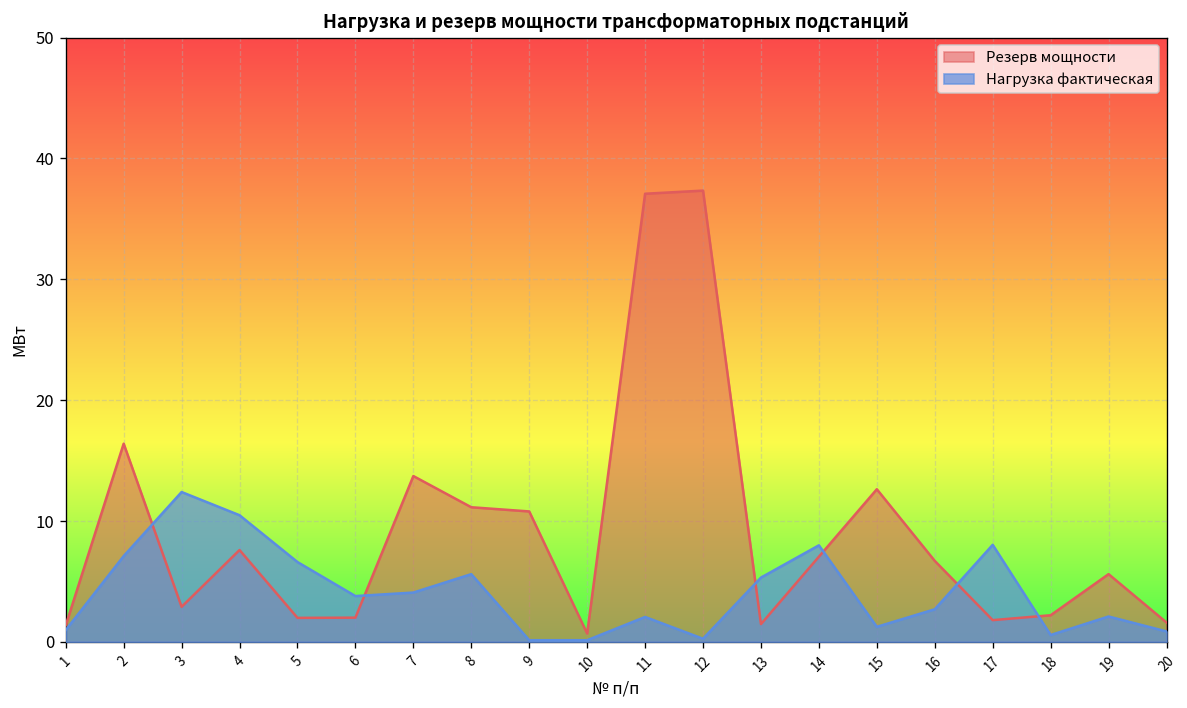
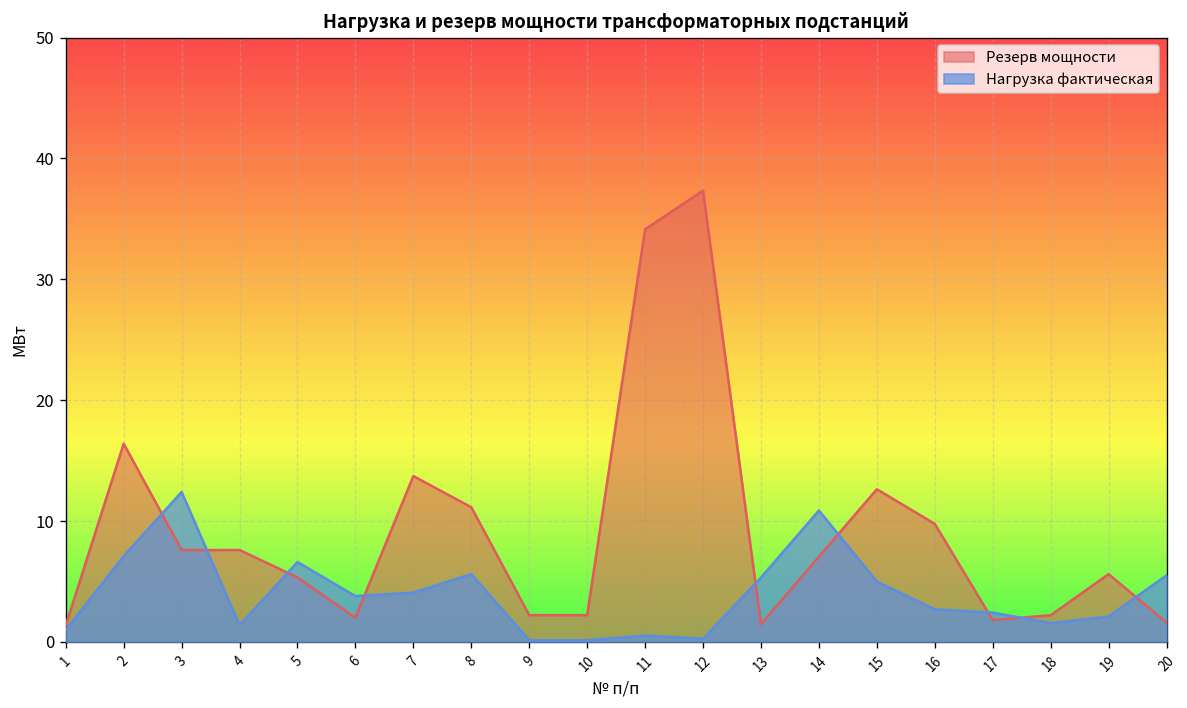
Резерв мощности, 3: 2.9 -> 7.6
Нагрузка фактическая, 4: 10.5 -> 1.4
Резерв мощности, 5: 2.0 -> 5.3
Резерв мощности, 9: 10.8 -> 2.2
Резерв мощности, 10: 0.7 -> 2.2
Резерв мощности, 11: 37.1 -> 34.1
Нагрузка фактическая, 11: 2.1 -> 0.5
Нагрузка фактическая, 14: 8.0 -> 10.9
Нагрузка фактическая, 15: 1.2 -> 5.0
Резерв мощности, 16: 6.7 -> 9.8
Нагрузка фактическая, 17: 8.0 -> 2.4
Нагрузка фактическая, 18: 0.6 -> 1.6
Нагрузка фактическая, 20: 0.9 -> 5.5
